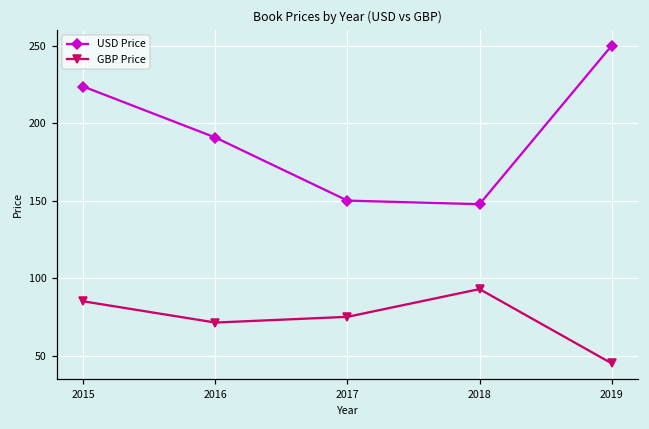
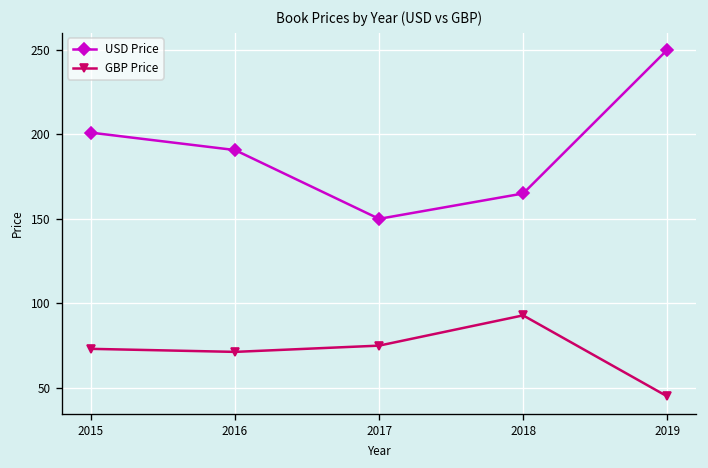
USD Price, 2015: 224 -> 201
GBP Price, 2015: 85 -> 73
USD Price, 2018: 148 -> 165
